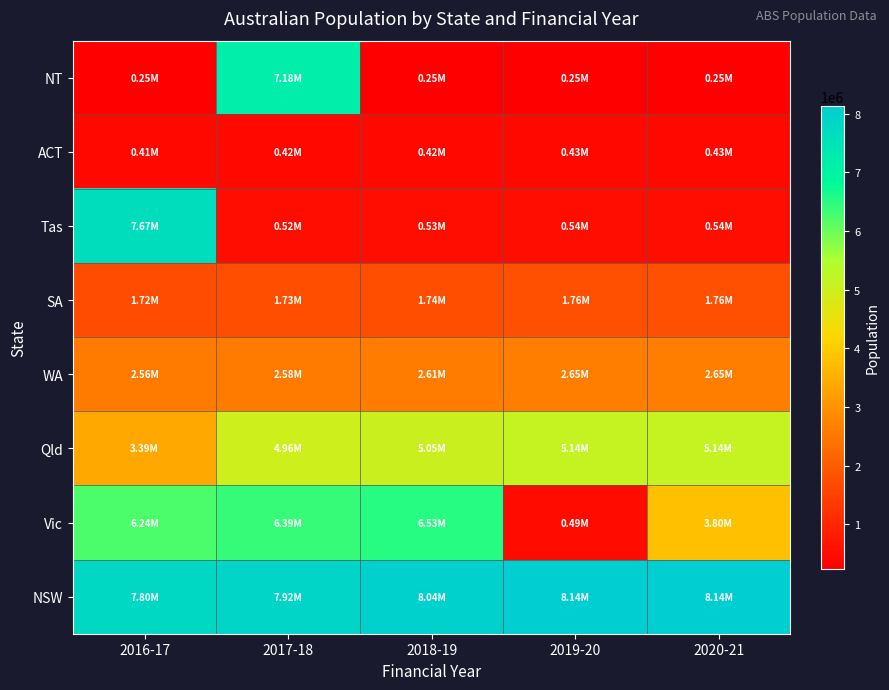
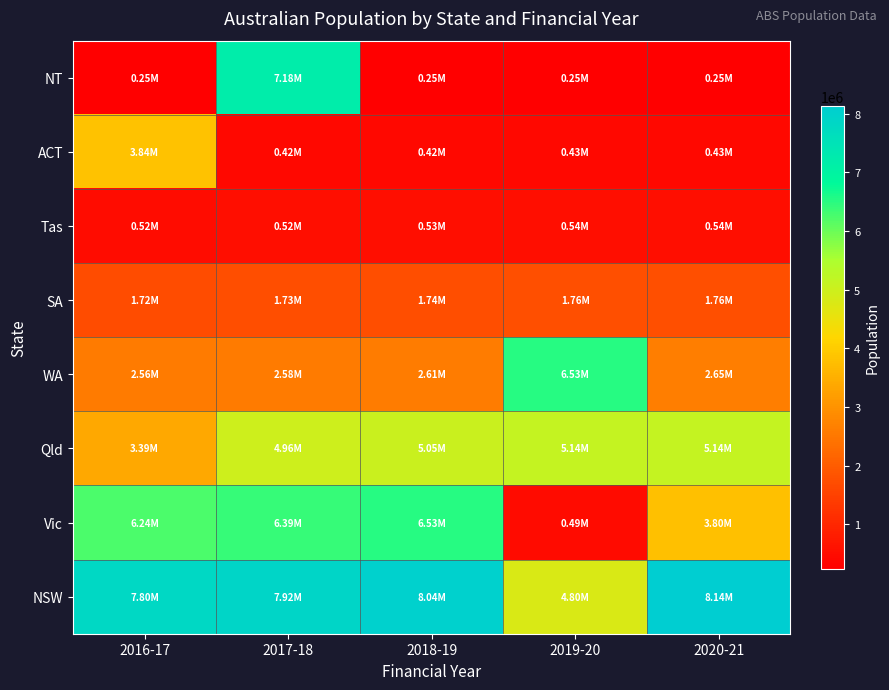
ACT, 2016-17: 0.41M -> 3.84M
Tas, 2016-17: 7.67M -> 0.52M
WA, 2019-20: 2.65M -> 6.53M
NSW, 2019-20: 8.14M -> 4.80M
